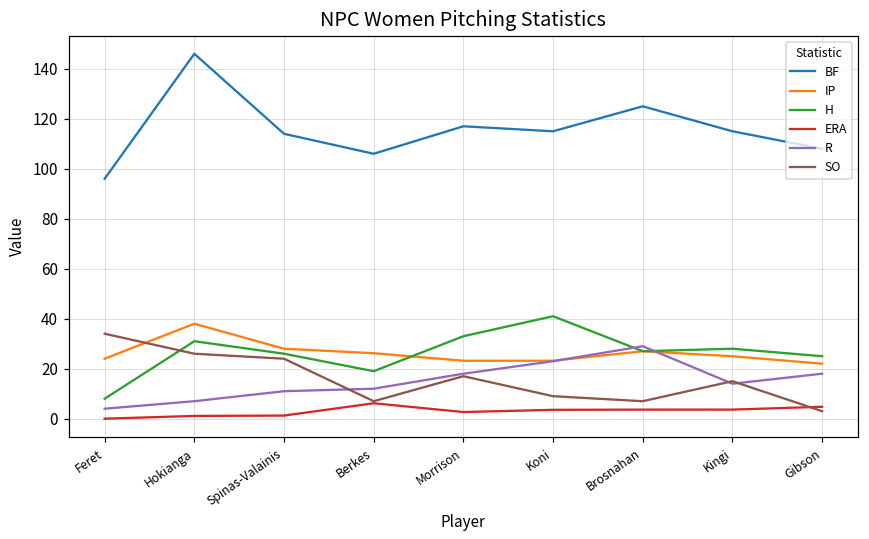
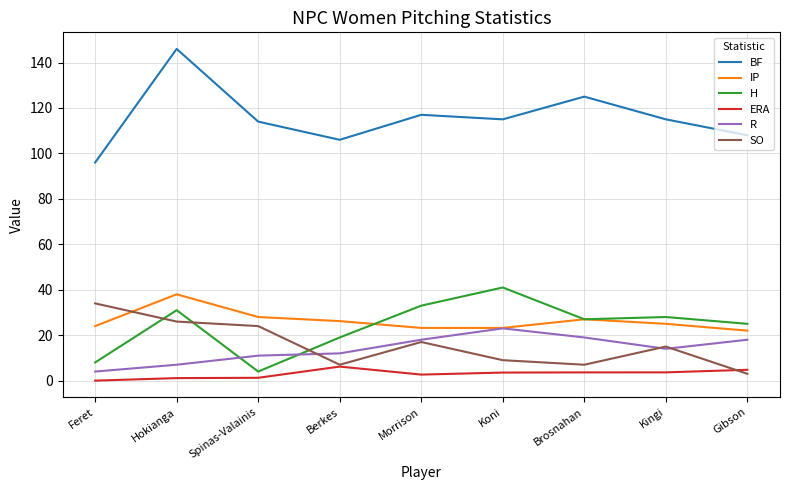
H, Spinas-Valainis: 26 -> 4
R, Brosnahan: 29 -> 19
